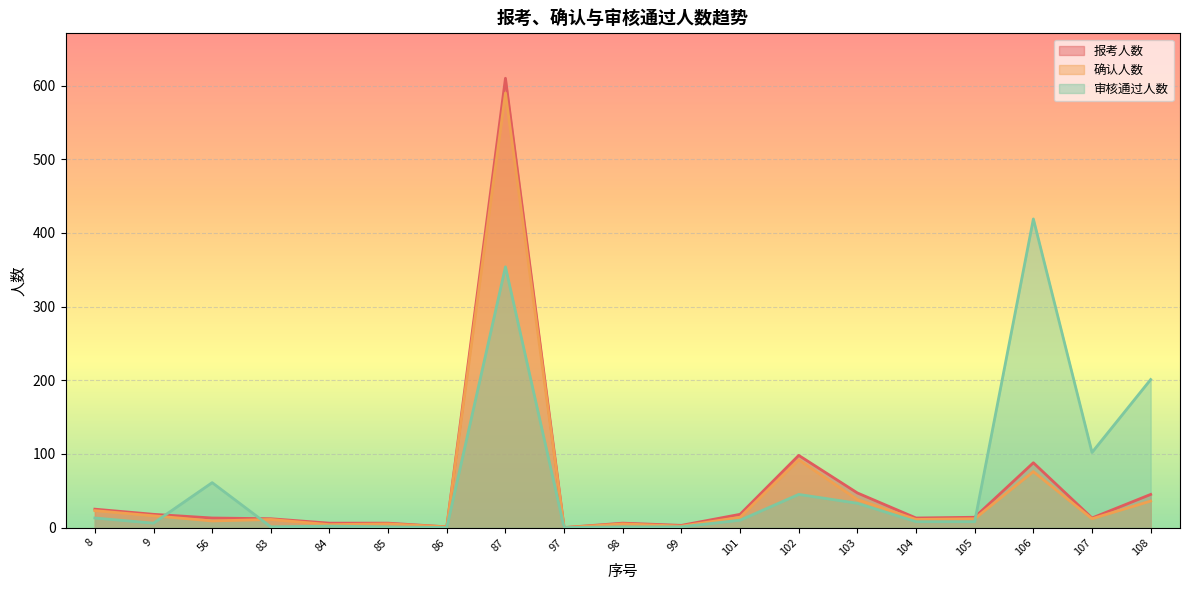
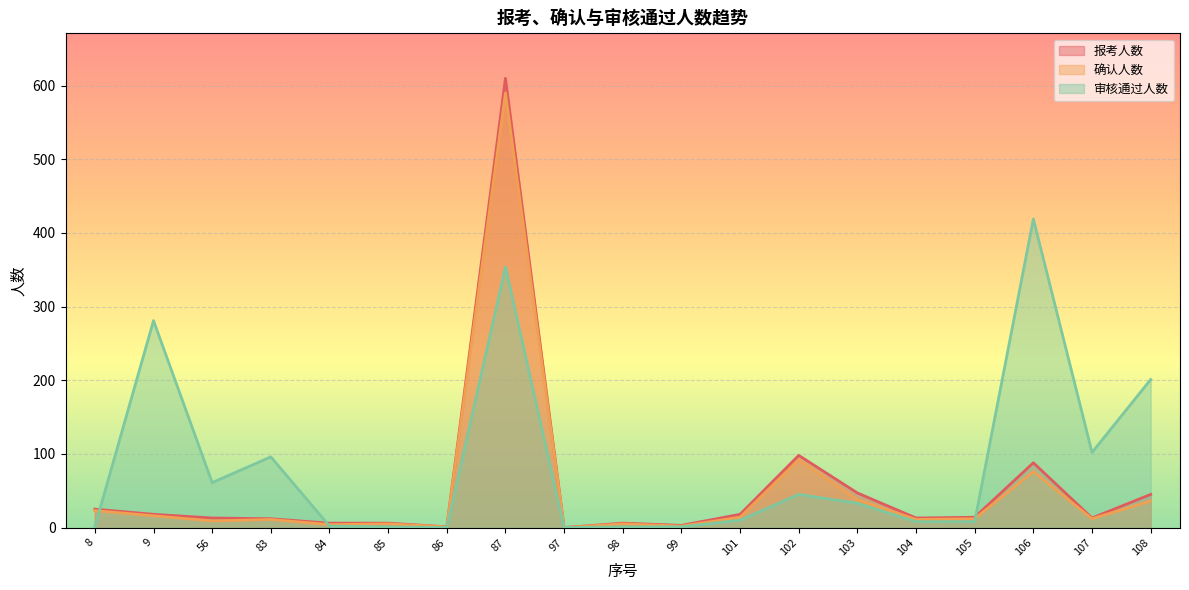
审核通过人数, 8: 10 -> 0
审核通过人数, 9: 10 -> 280
审核通过人数, 83: 0 -> 100
